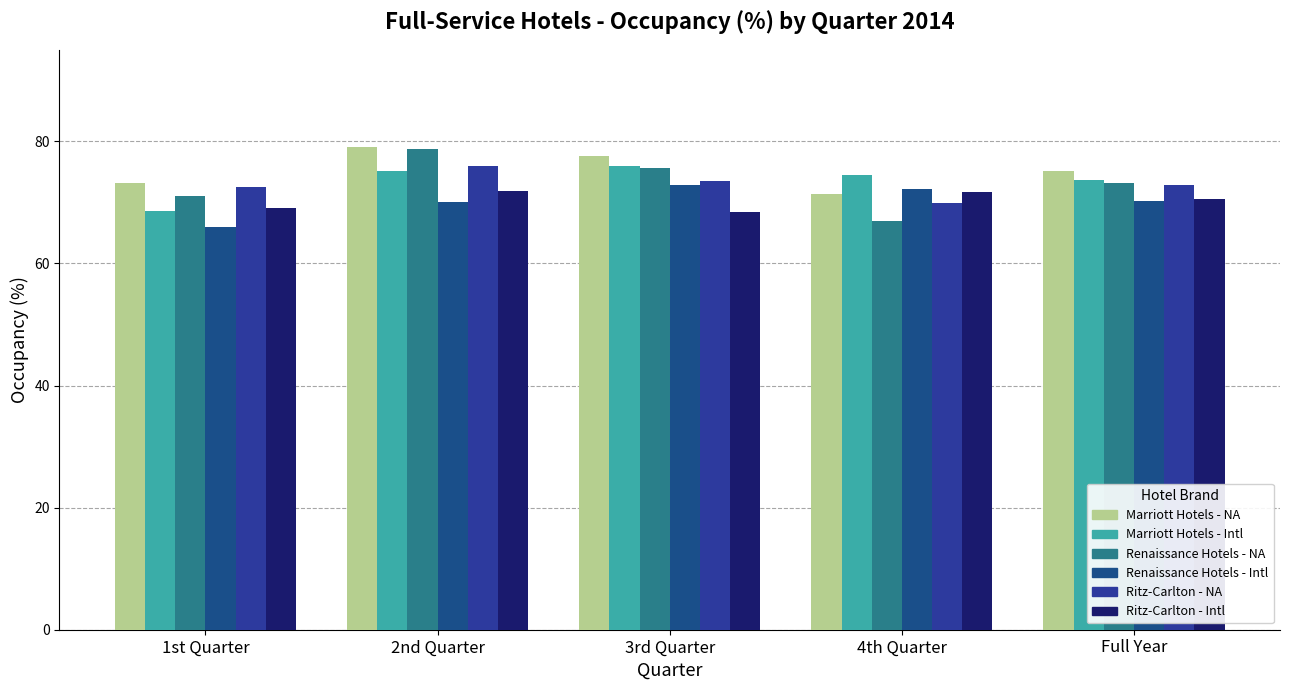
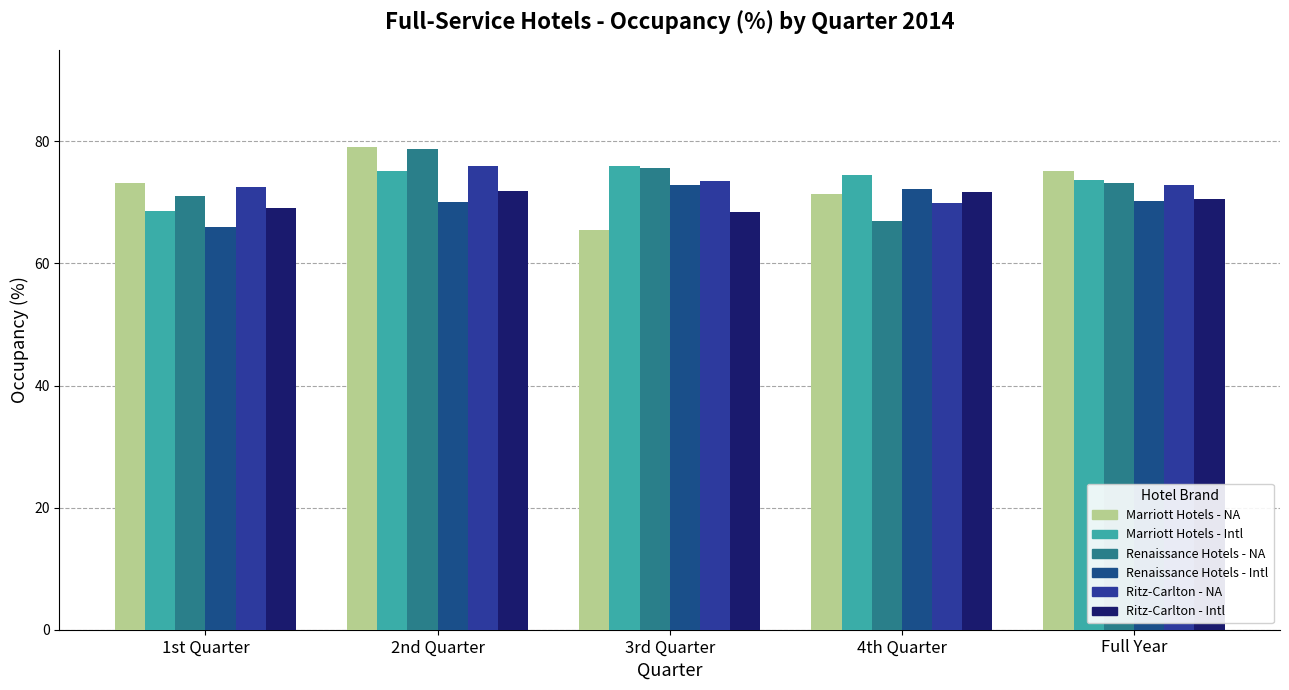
Marriott Hotels - NA, 3rd Quarter: 78 -> 65
